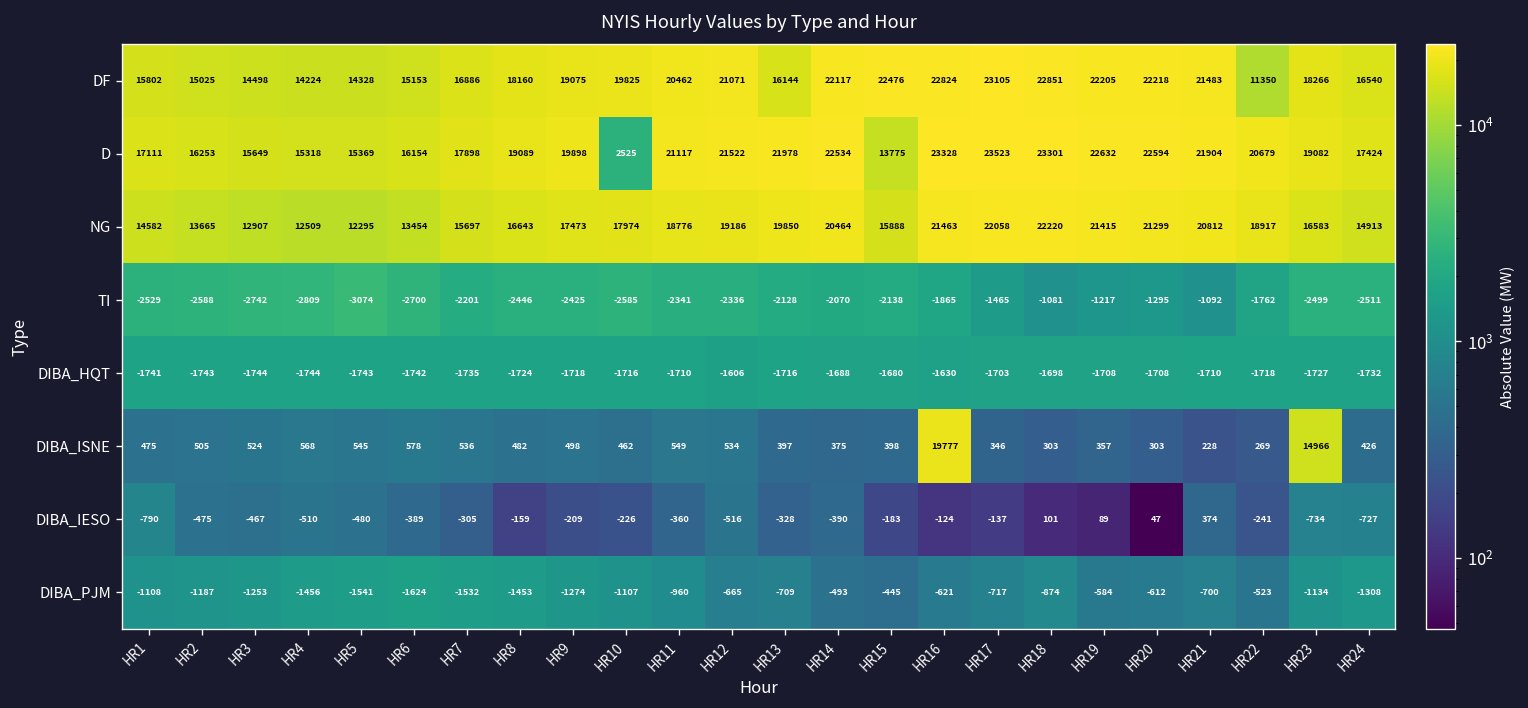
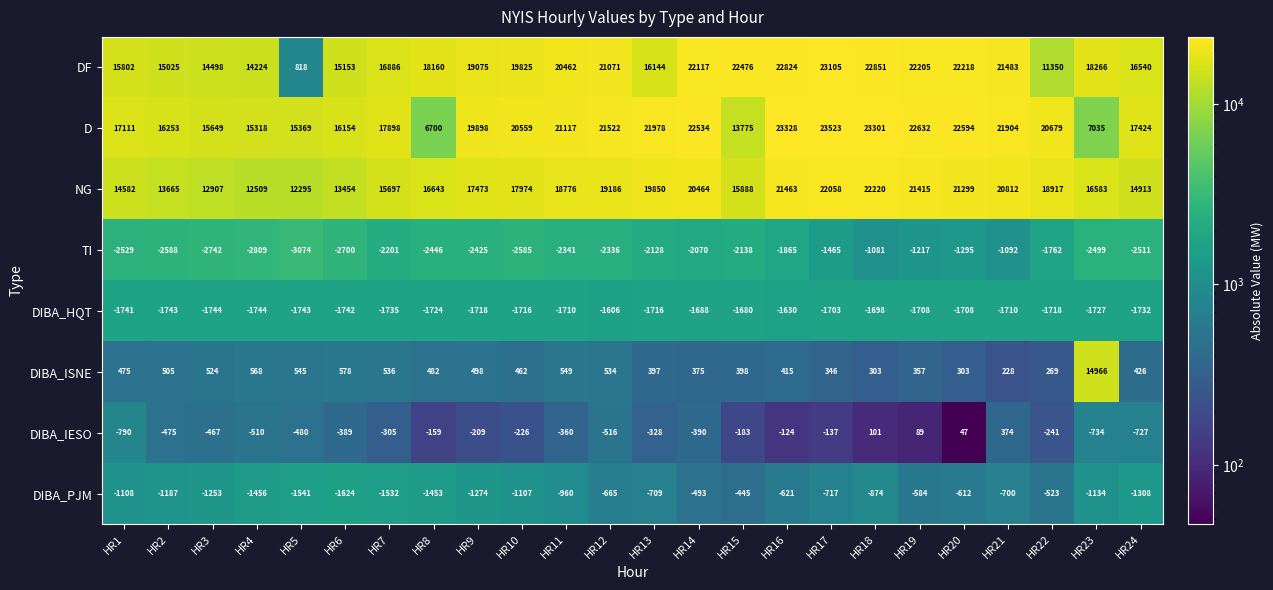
DF, HR5: 14328 -> 818
D, HR8: 19089 -> 6700
D, HR10: 2525 -> 20559
D, HR23: 19082 -> 7035
DIBA_ISNE, HR16: 19777 -> 415
